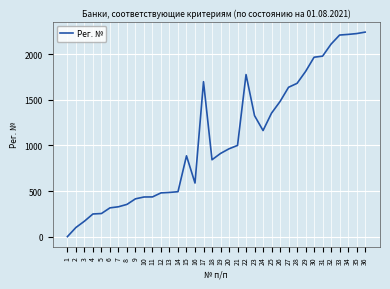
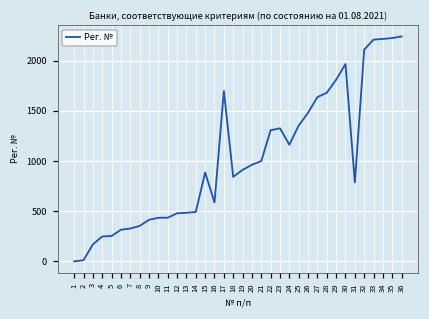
2: 100 -> 0
22: 1800 -> 1300
31: 2000 -> 800
